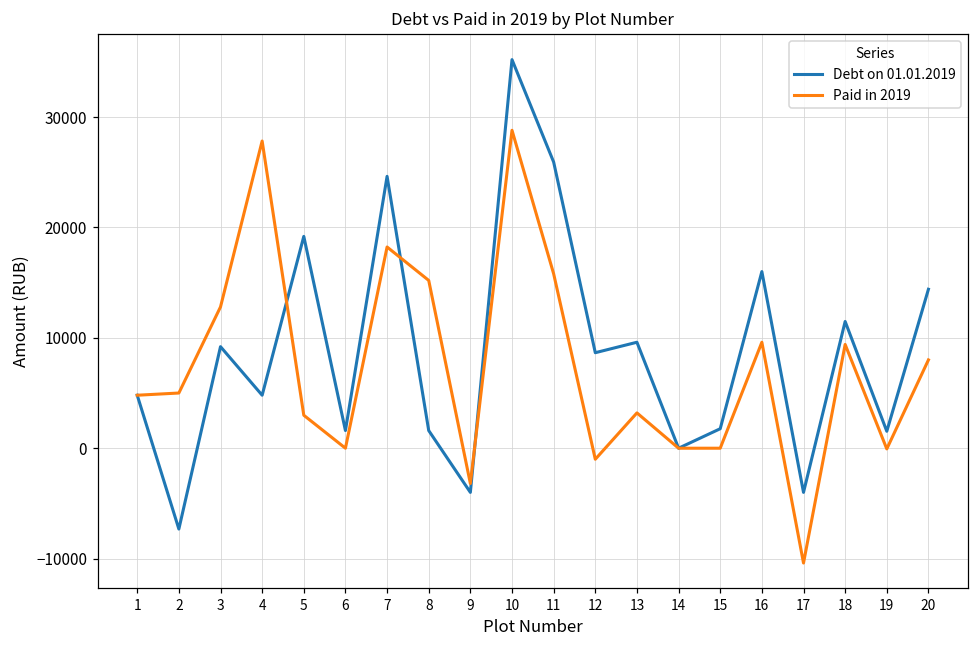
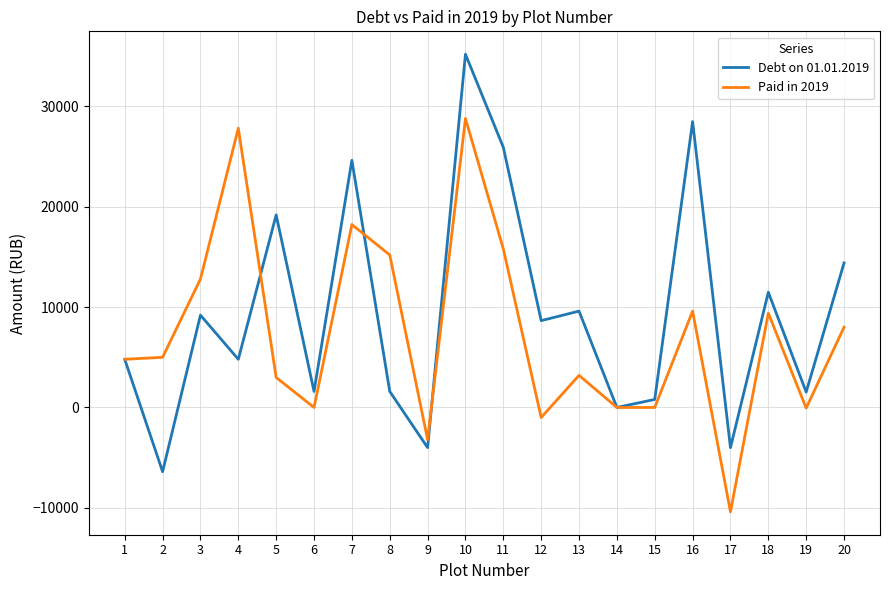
Debt on 01.01.2019, 2: -7300 -> -6400
Debt on 01.01.2019, 15: 1800 -> 800
Debt on 01.01.2019, 16: 16000 -> 28500
